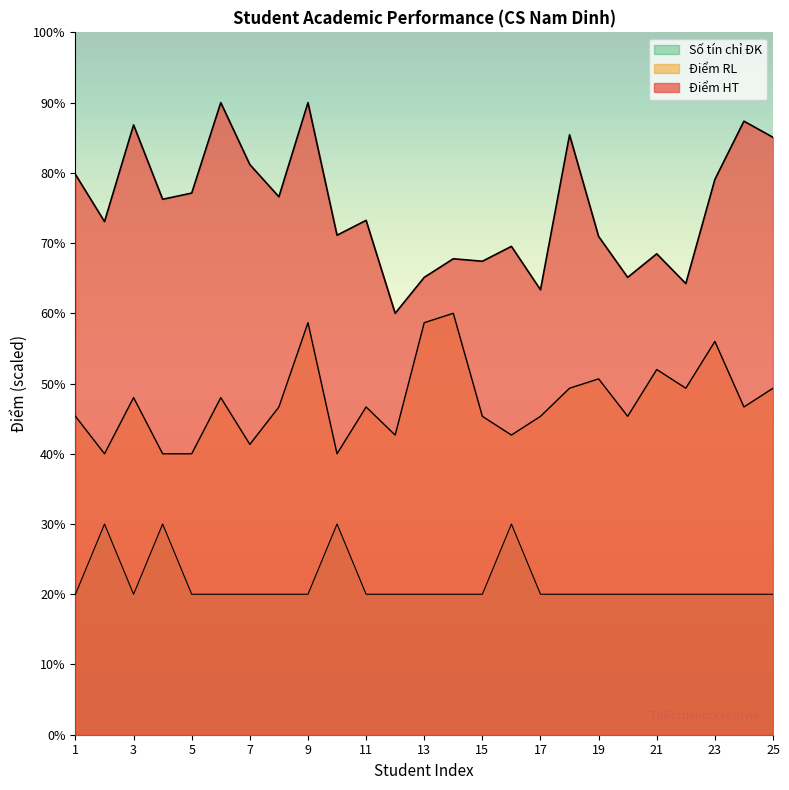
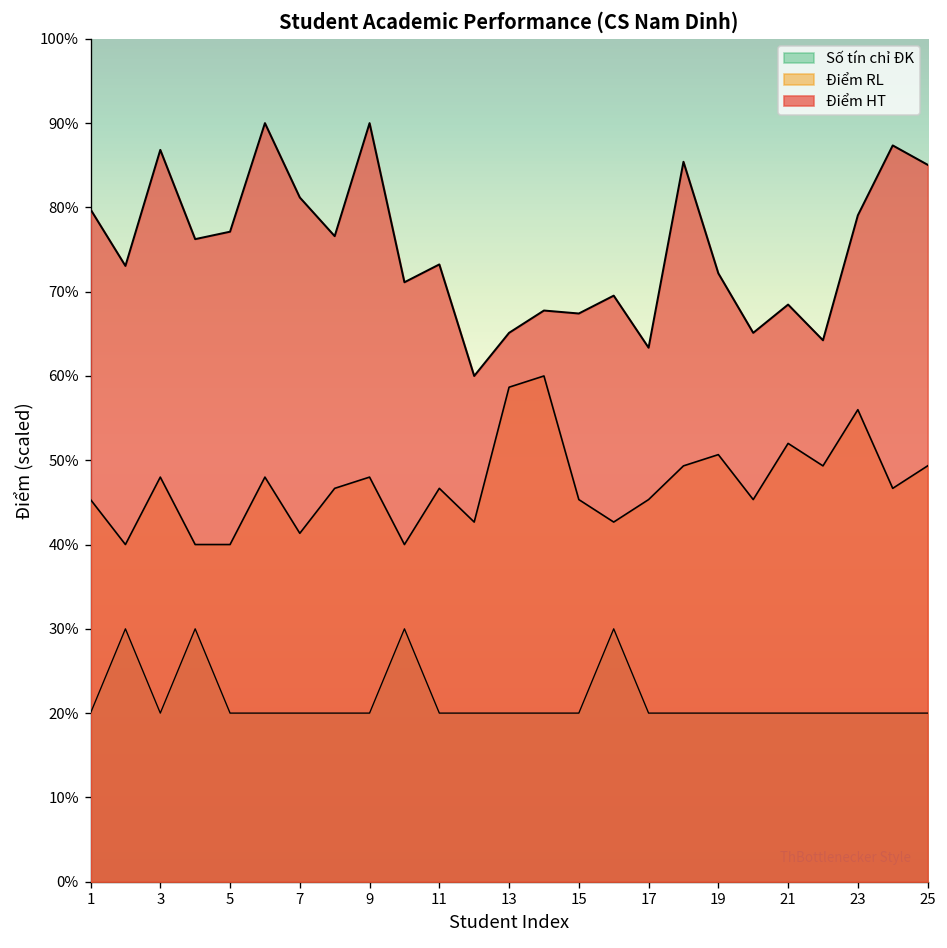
Điểm RL, 9: 59% -> 48%
Điểm HT, 19: 71% -> 72%
